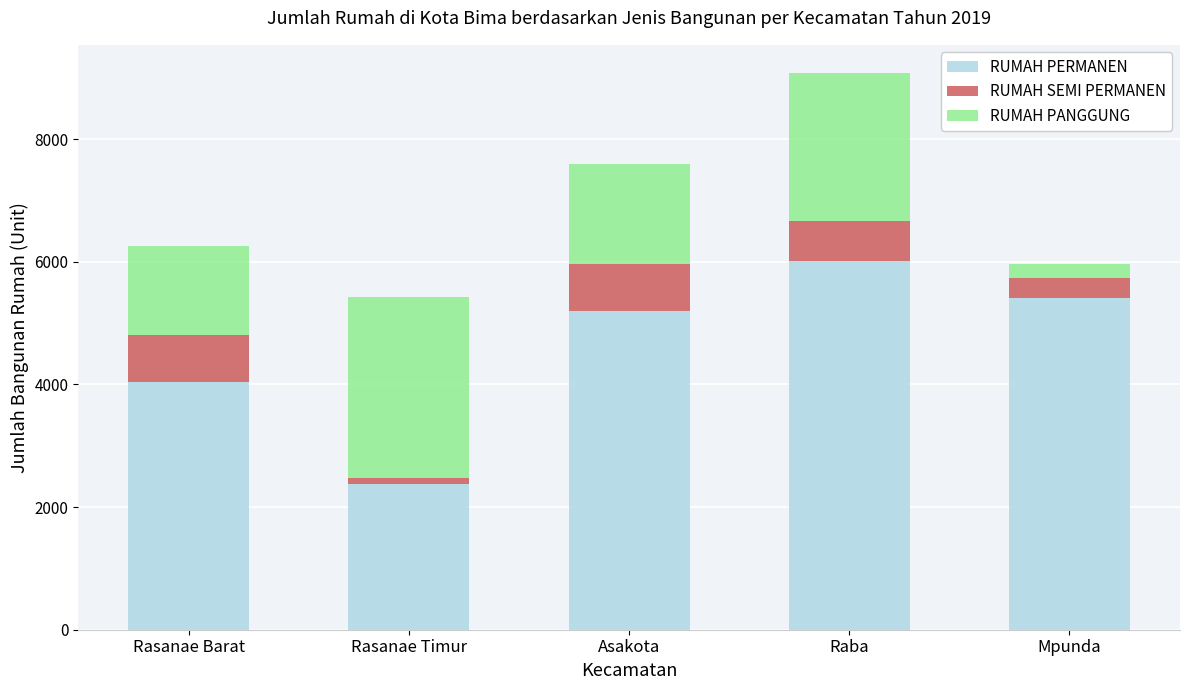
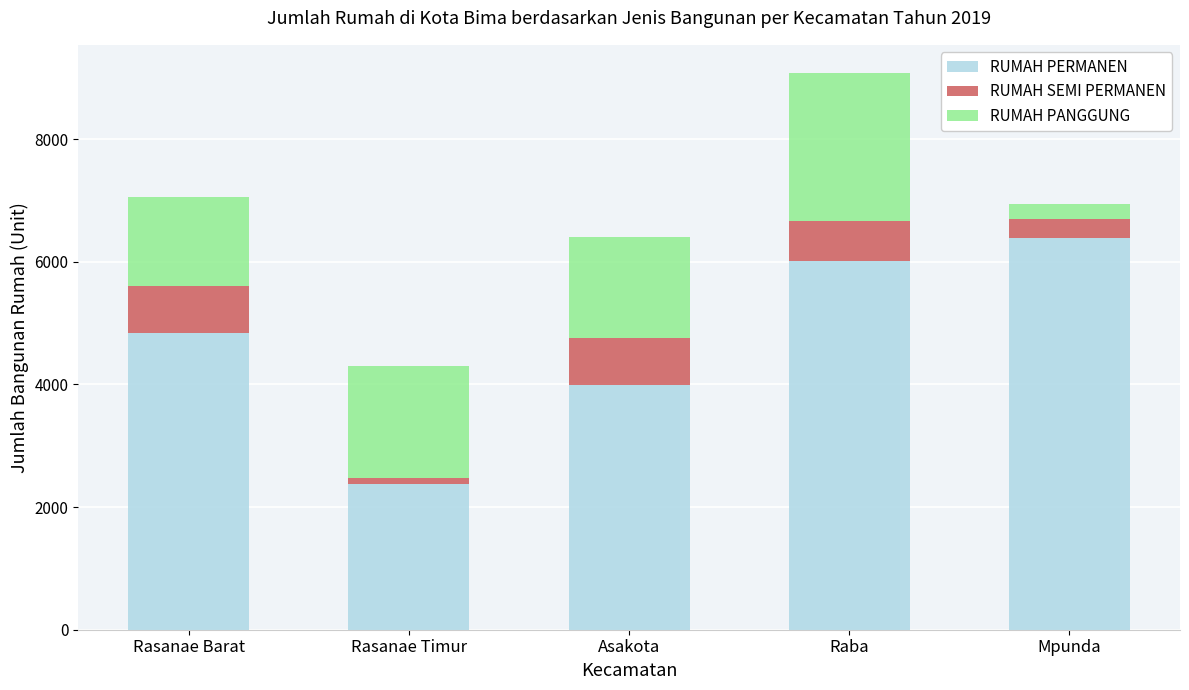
RUMAH PERMANEN, Rasanae Barat: 4000 -> 4800
RUMAH PANGGUNG, Rasanae Timur: 3000 -> 1800
RUMAH PERMANEN, Asakota: 5200 -> 4000
RUMAH PERMANEN, Mpunda: 5400 -> 6400
